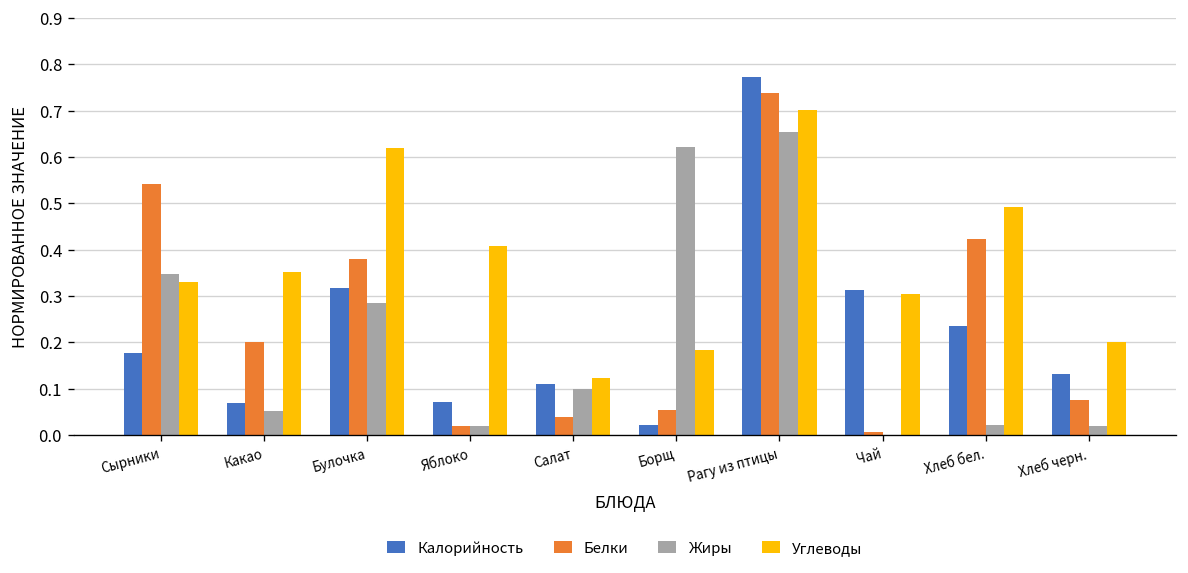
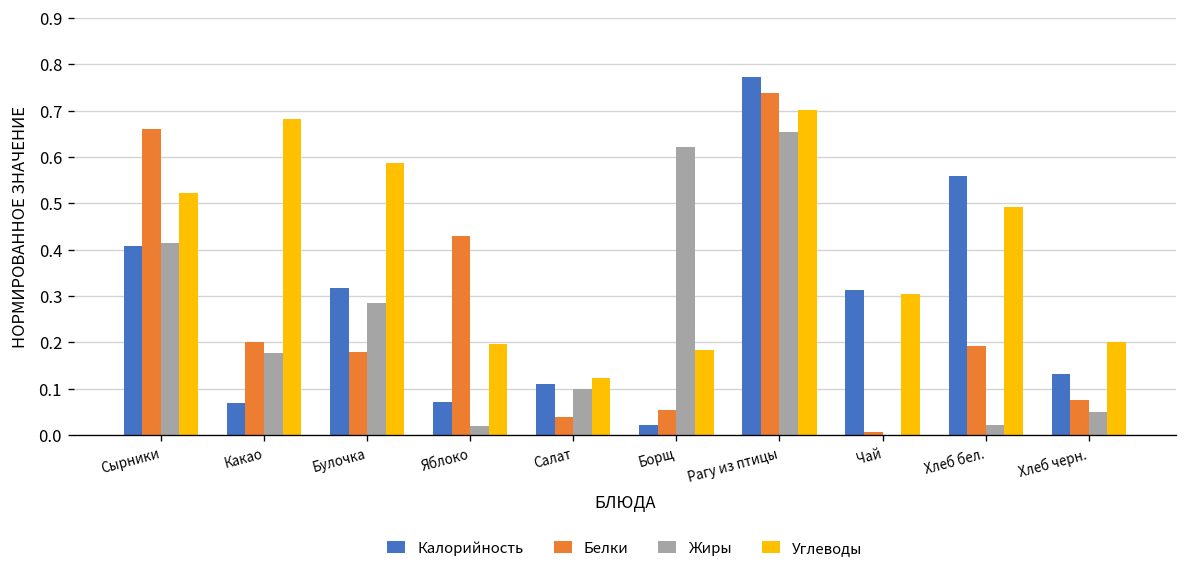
Калорийность, Сырники: 0.18 -> 0.41
Белки, Сырники: 0.54 -> 0.66
Жиры, Сырники: 0.35 -> 0.41
Углеводы, Сырники: 0.33 -> 0.52
Жиры, Какао: 0.05 -> 0.18
Углеводы, Какао: 0.35 -> 0.68
Белки, Булочка: 0.38 -> 0.18
Углеводы, Булочка: 0.62 -> 0.59
Белки, Яблоко: 0.02 -> 0.43
Углеводы, Яблоко: 0.41 -> 0.20
Калорийность, Хлеб бел.: 0.23 -> 0.56
Белки, Хлеб бел.: 0.42 -> 0.19
Жиры, Хлеб черн.: 0.02 -> 0.05
